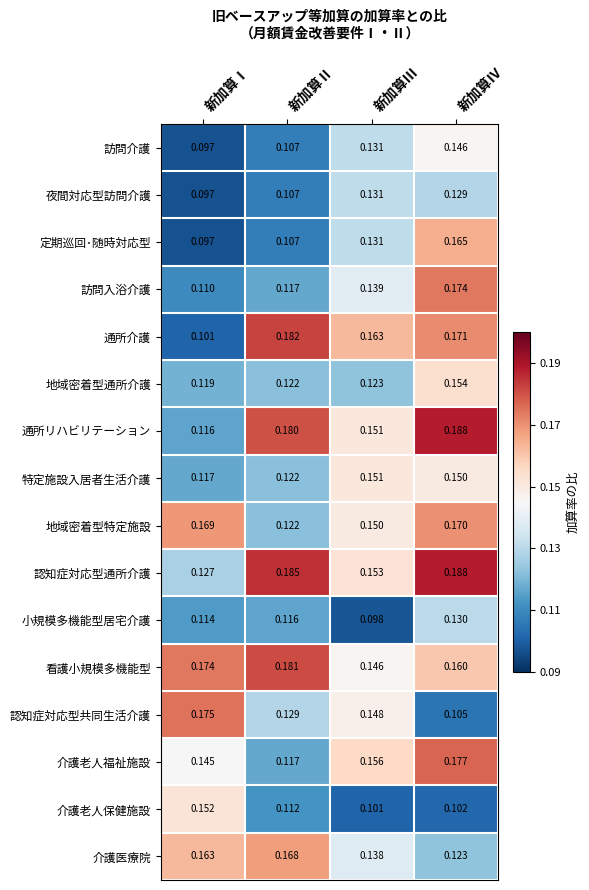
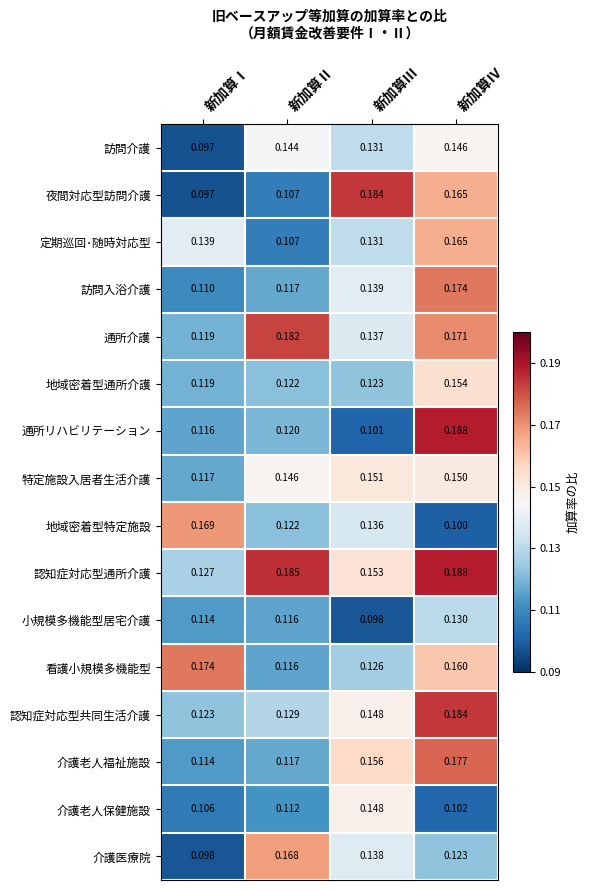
訪問介護, 新加算Ⅱ: 0.107 -> 0.144
夜間対応型訪問介護, 新加算Ⅲ: 0.131 -> 0.184
夜間対応型訪問介護, 新加算Ⅳ: 0.129 -> 0.165
定期巡回･随時対応型, 新加算Ⅰ: 0.097 -> 0.139
通所介護, 新加算Ⅰ: 0.101 -> 0.119
通所介護, 新加算Ⅲ: 0.163 -> 0.137
通所リハビリテーション, 新加算Ⅱ: 0.180 -> 0.120
通所リハビリテーション, 新加算Ⅲ: 0.151 -> 0.101
特定施設入居者生活介護, 新加算Ⅱ: 0.122 -> 0.146
地域密着型特定施設, 新加算Ⅲ: 0.150 -> 0.136
地域密着型特定施設, 新加算Ⅳ: 0.170 -> 0.100
看護小規模多機能型, 新加算Ⅱ: 0.181 -> 0.116
看護小規模多機能型, 新加算Ⅲ: 0.146 -> 0.126
認知症対応型共同生活介護, 新加算Ⅰ: 0.175 -> 0.123
認知症対応型共同生活介護, 新加算Ⅳ: 0.105 -> 0.184
介護老人福祉施設, 新加算Ⅰ: 0.145 -> 0.114
介護老人保健施設, 新加算Ⅰ: 0.152 -> 0.106
介護老人保健施設, 新加算Ⅲ: 0.101 -> 0.148
介護医療院, 新加算Ⅰ: 0.163 -> 0.098
